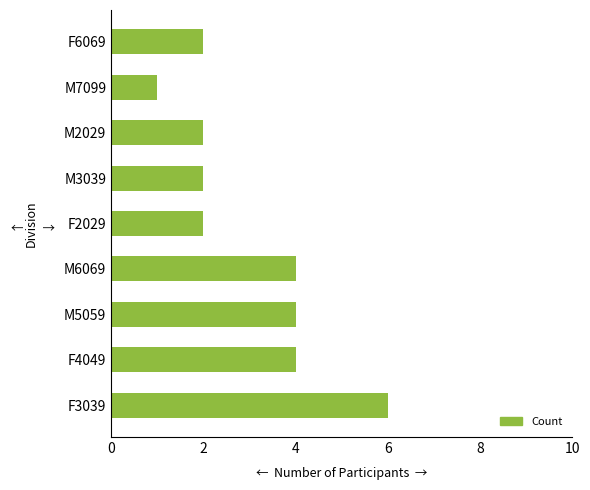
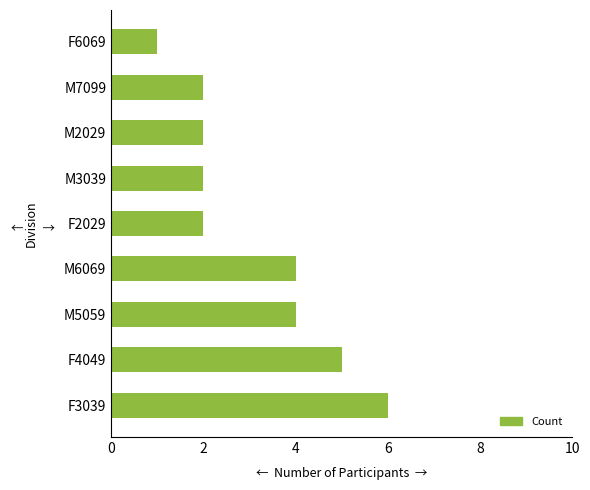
F6069: 2 -> 1
M7099: 1 -> 2
F4049: 4 -> 5
